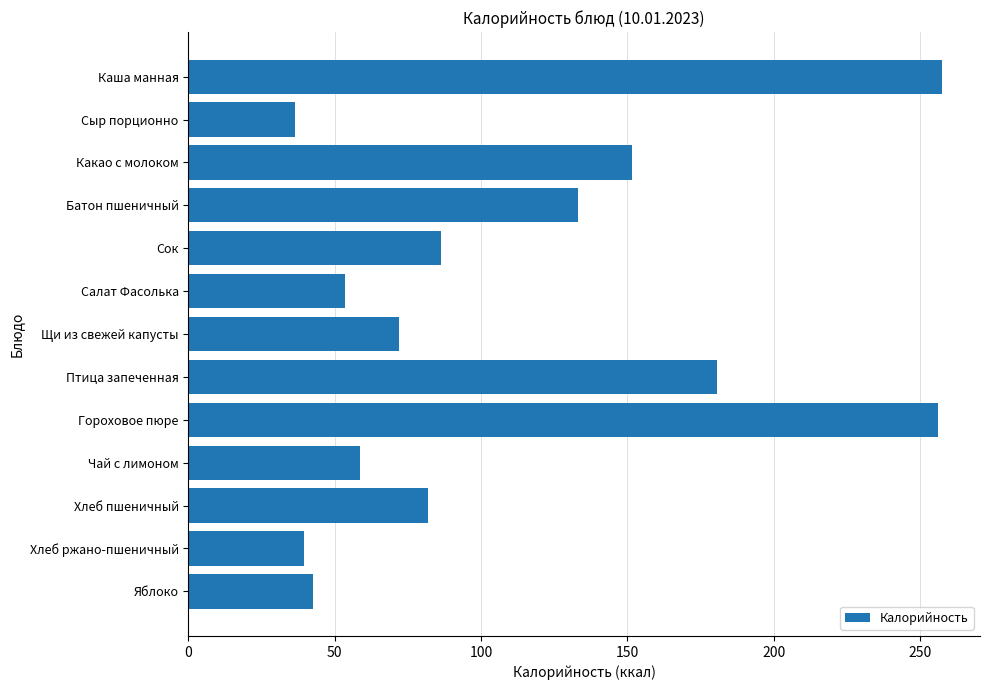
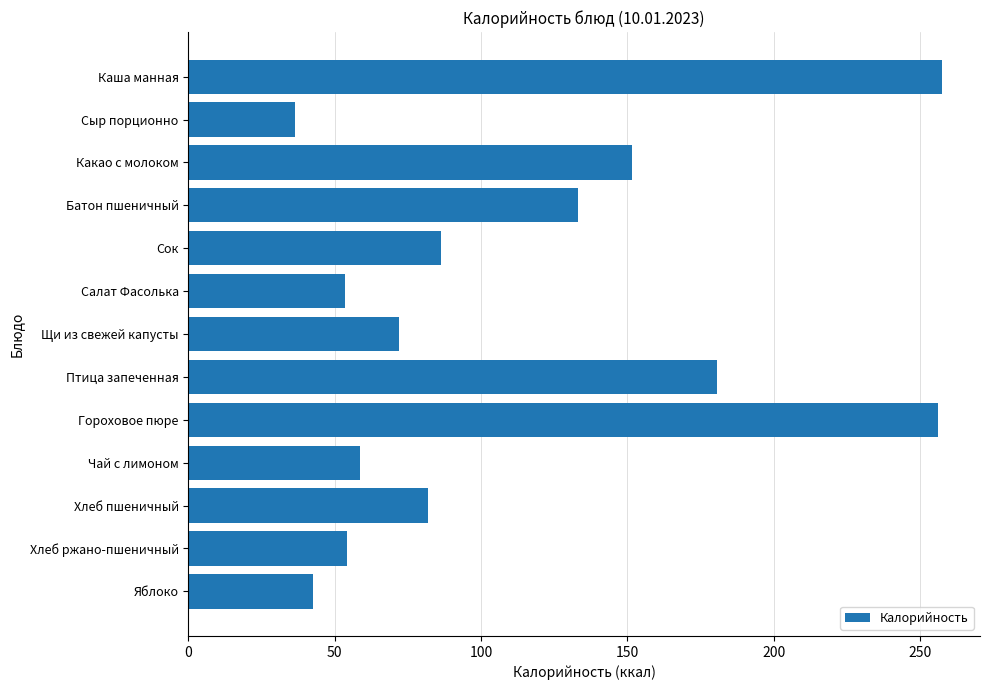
Хлеб ржано-пшеничный: 39 -> 54
